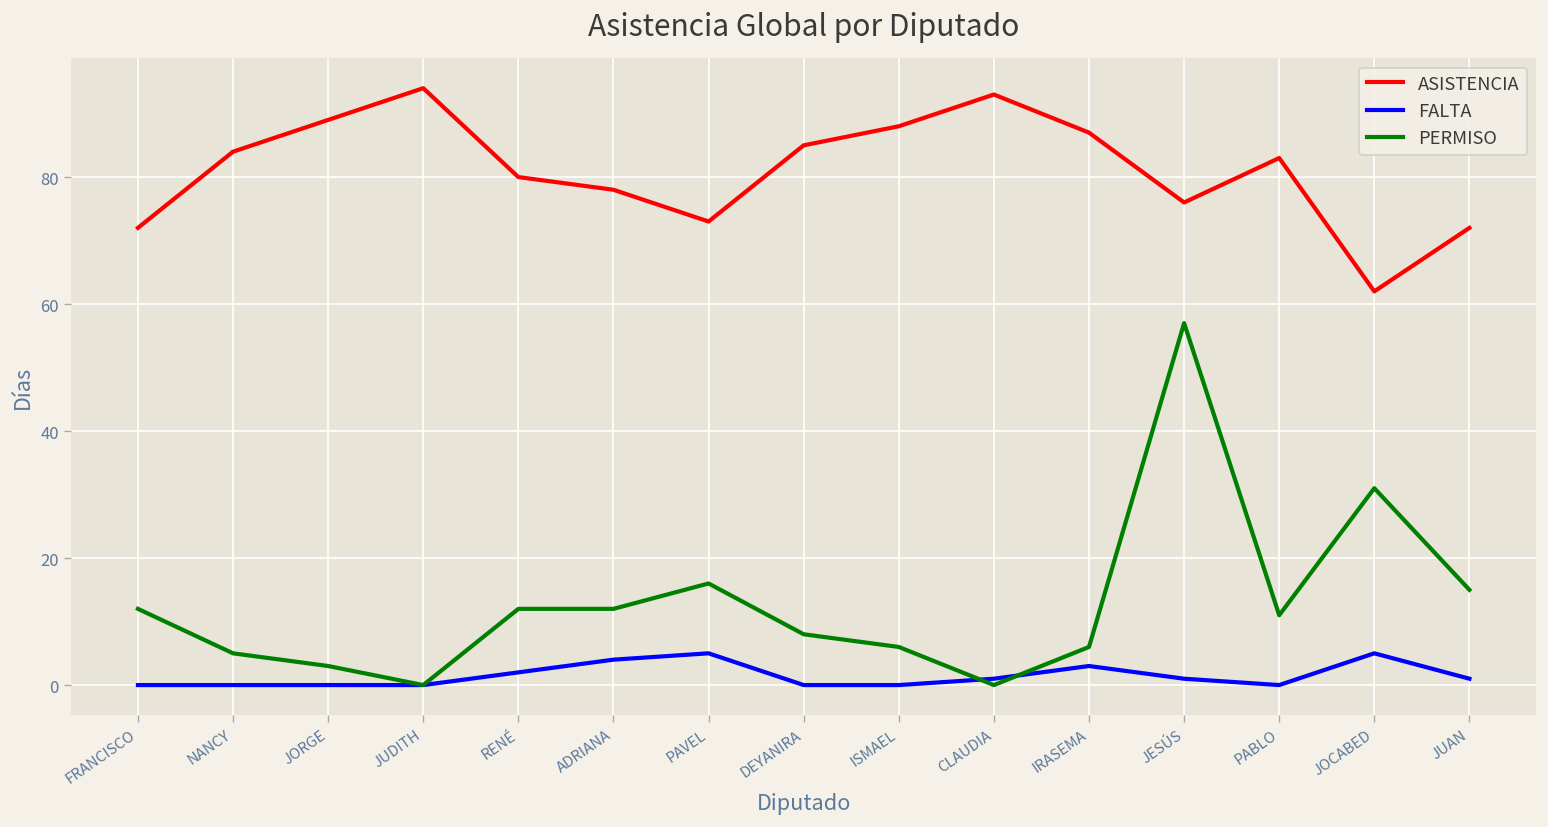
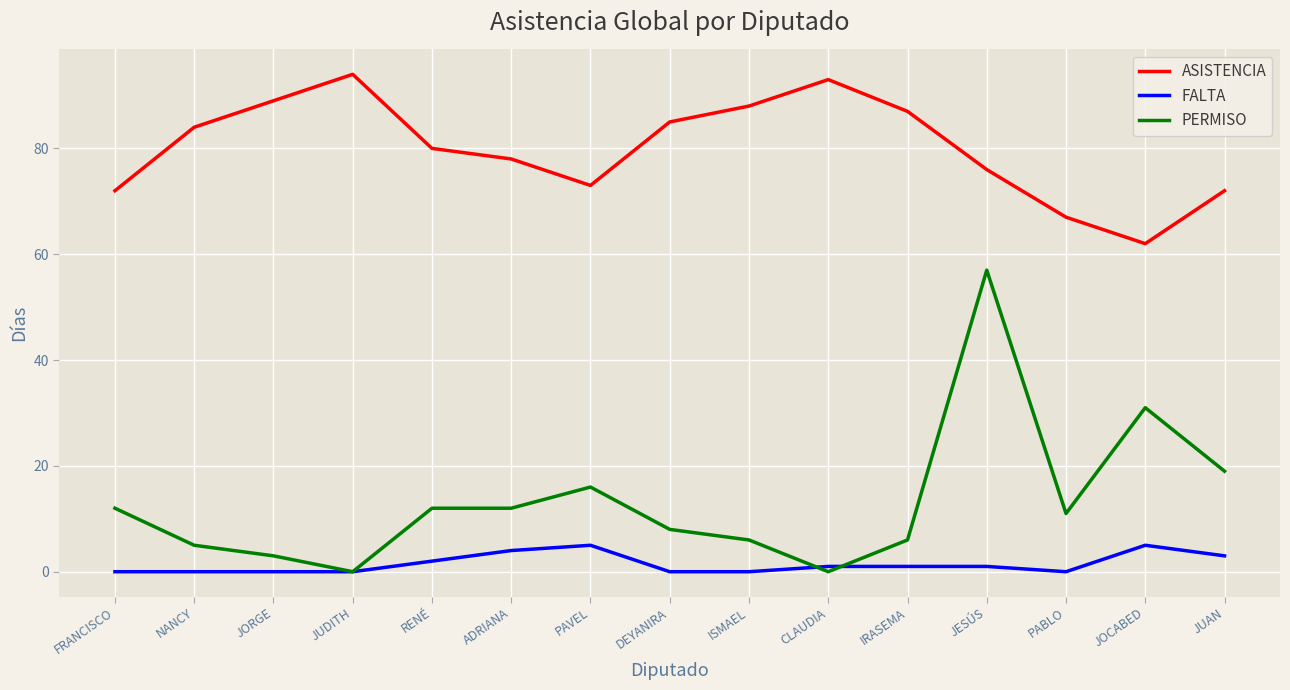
FALTA, IRASEMA: 3 -> 1
ASISTENCIA, PABLO: 83 -> 67
FALTA, JUAN: 1 -> 3
PERMISO, JUAN: 15 -> 19
